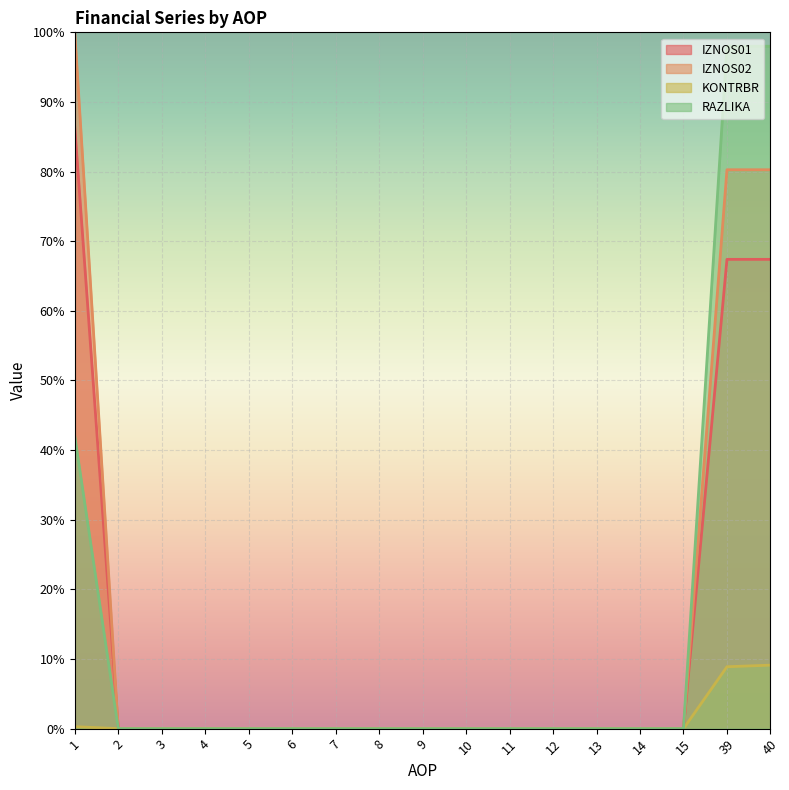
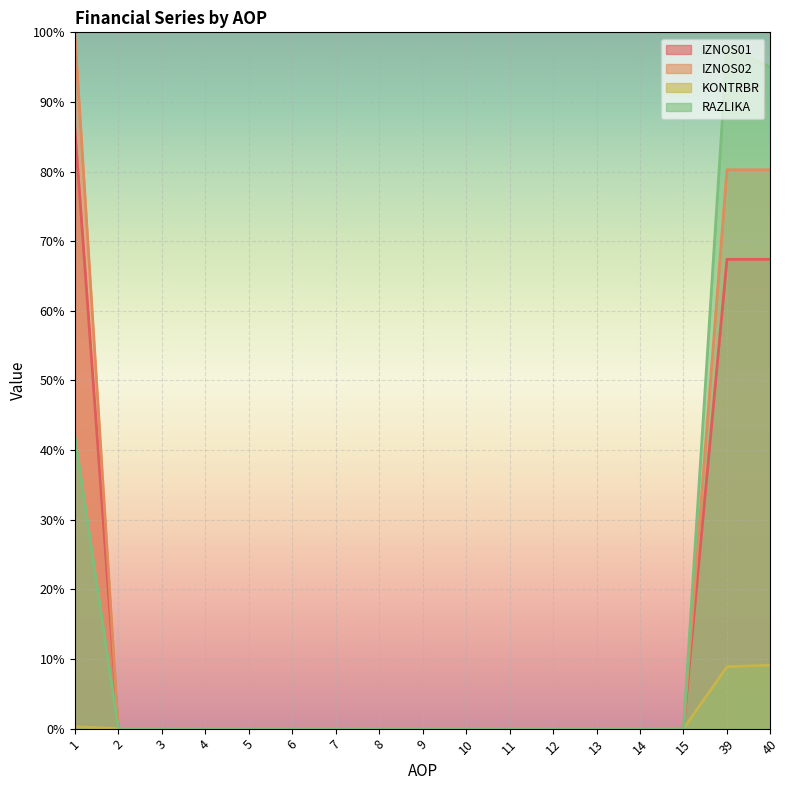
RAZLIKA, 40: 98% -> 95%
